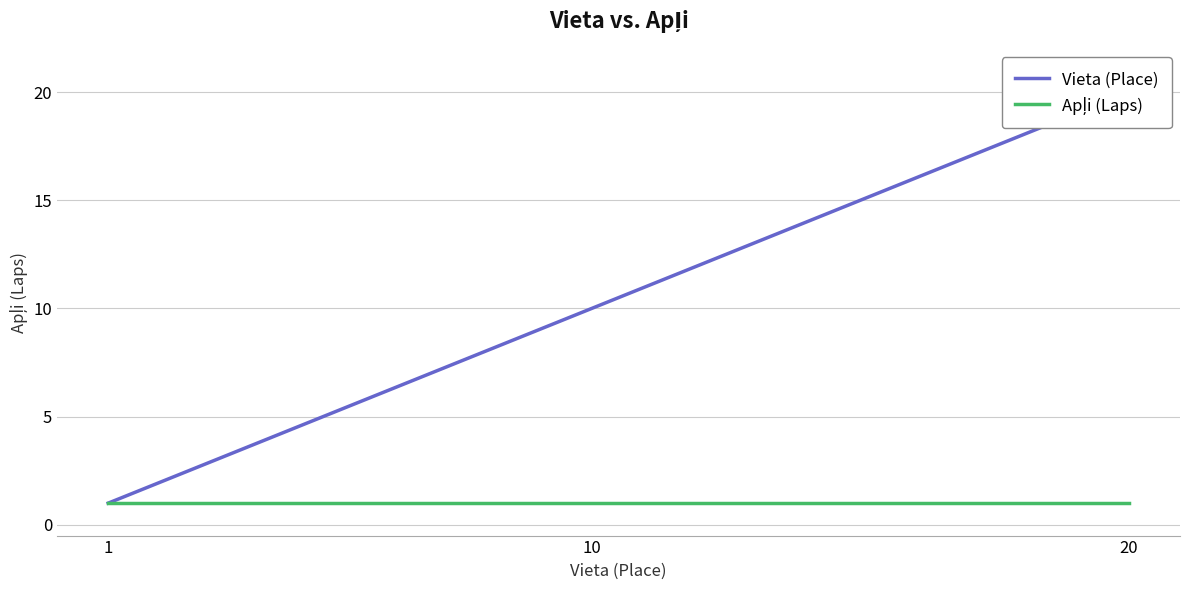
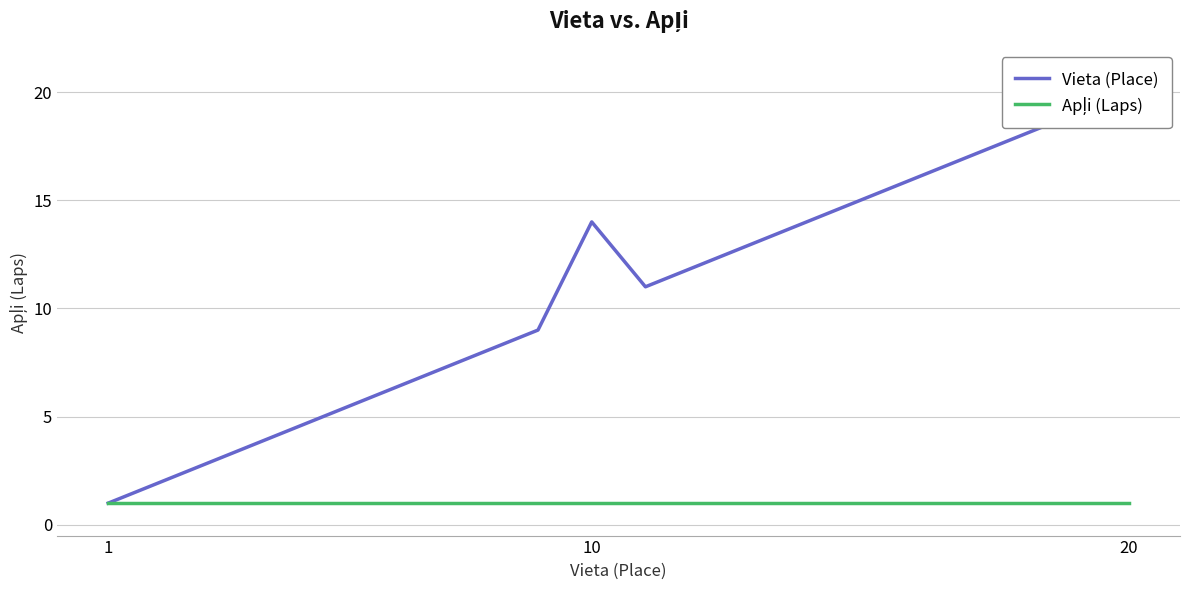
Vieta (Place), 10: 10 -> 14
